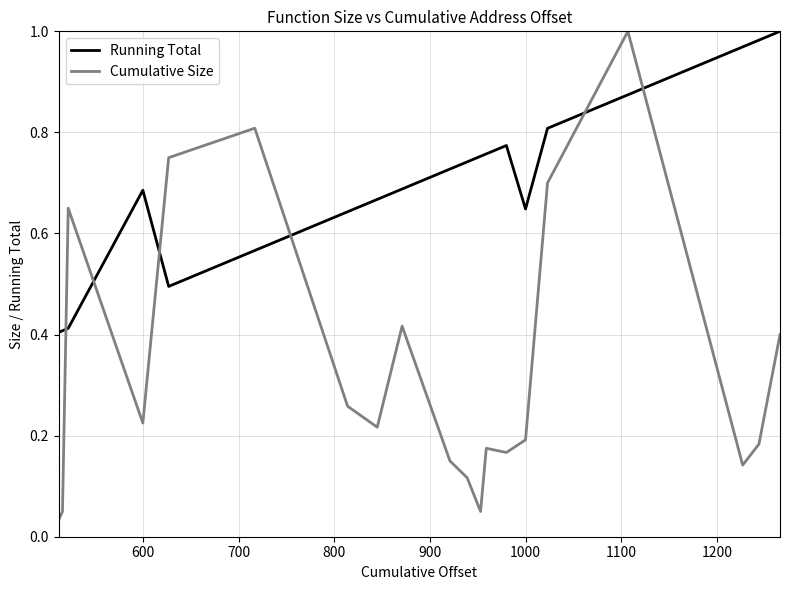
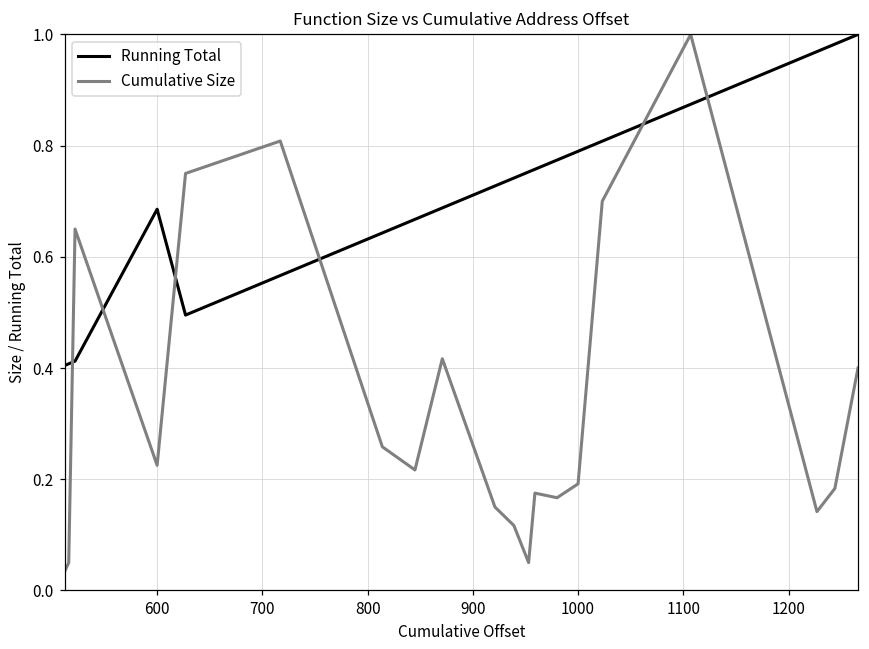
Running Total, 1000: 0.65 -> 0.79
